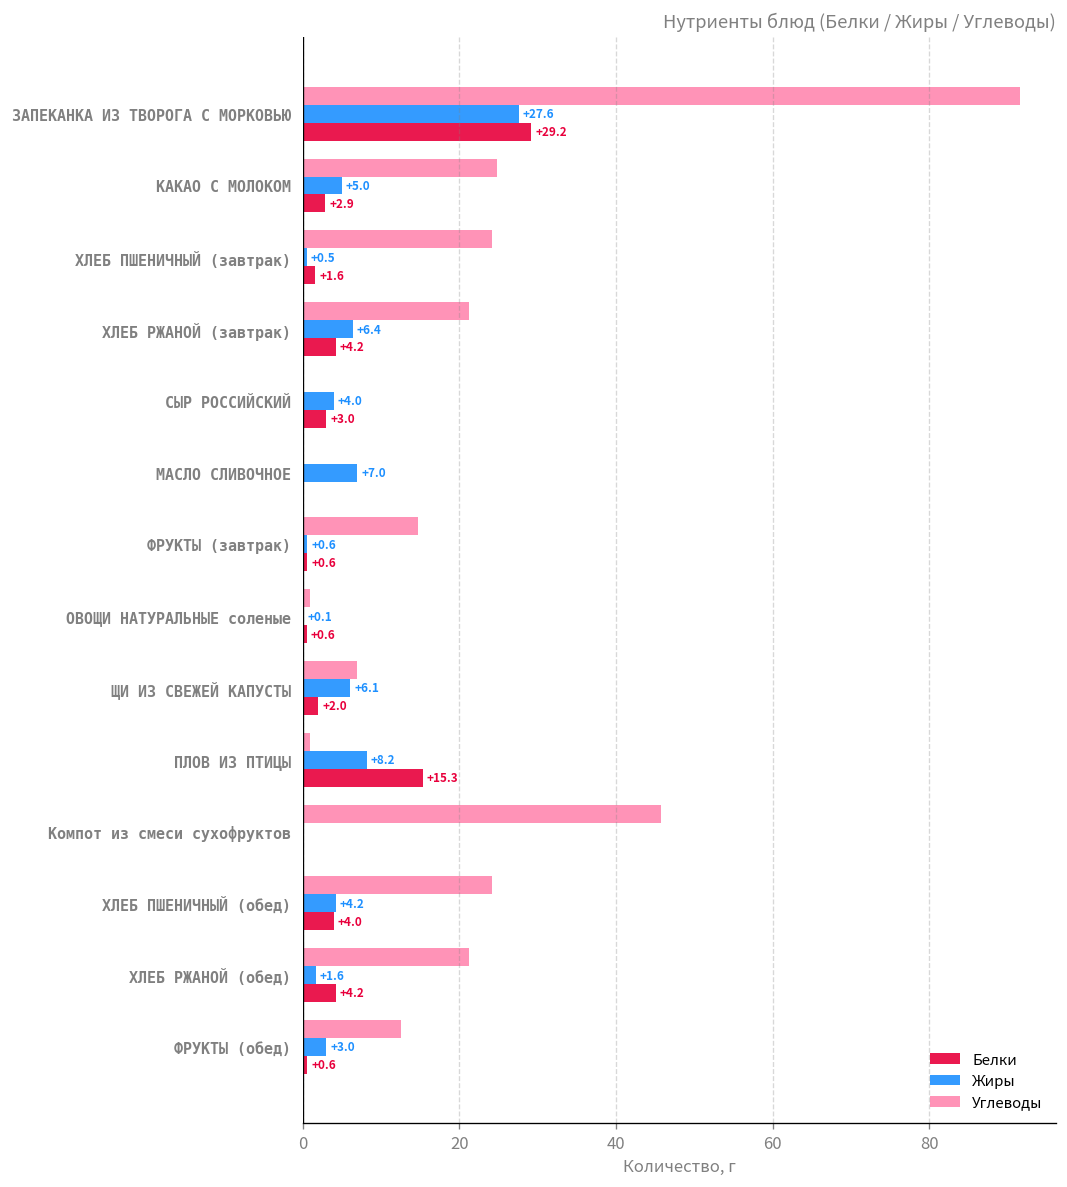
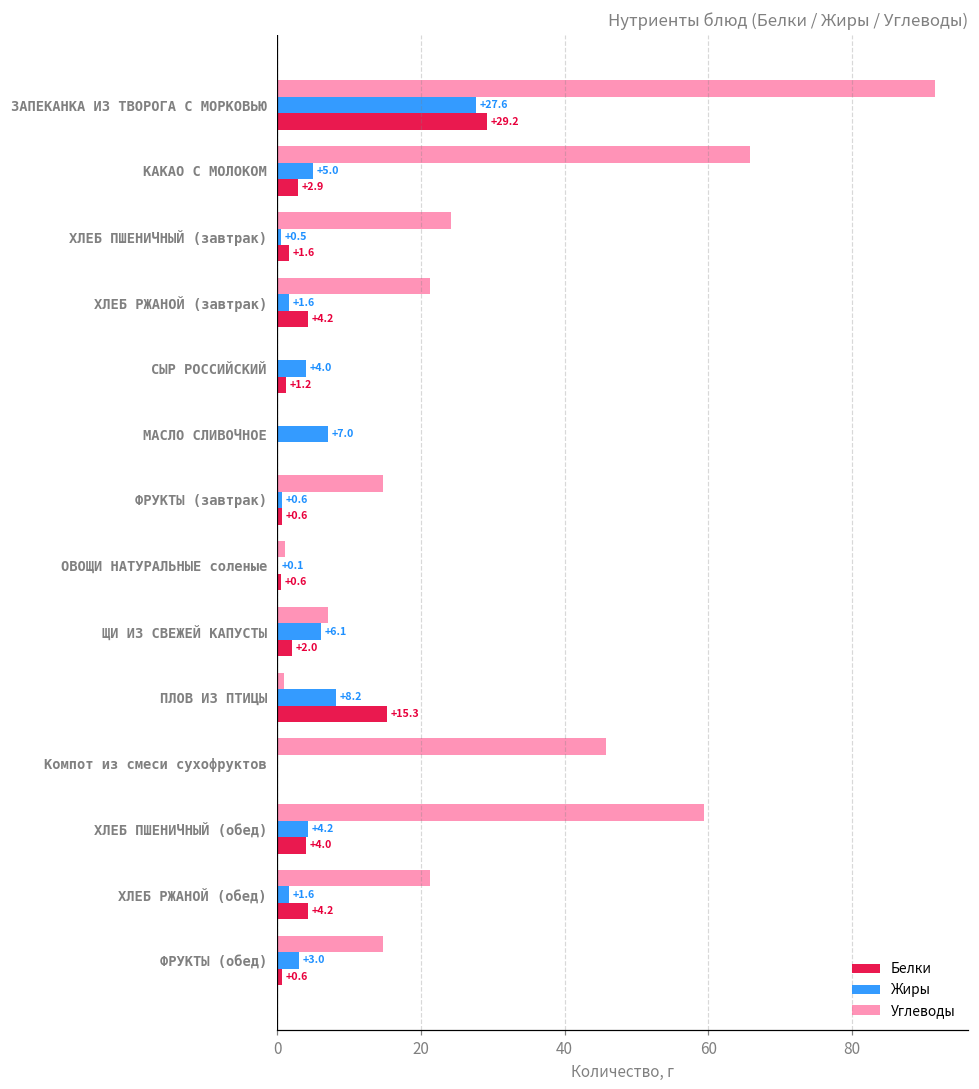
Углеводы, КАКАО С МОЛОКОМ: 25 -> 66
Жиры, ХЛЕБ РЖАНОЙ (завтрак): +6.4 -> +1.6
Белки, СЫР РОССИЙСКИЙ: +3.0 -> +1.2
Углеводы, ХЛЕБ ПШЕНИЧНЫЙ (обед): 24 -> 59
Углеводы, ФРУКТЫ (обед): 13 -> 15
